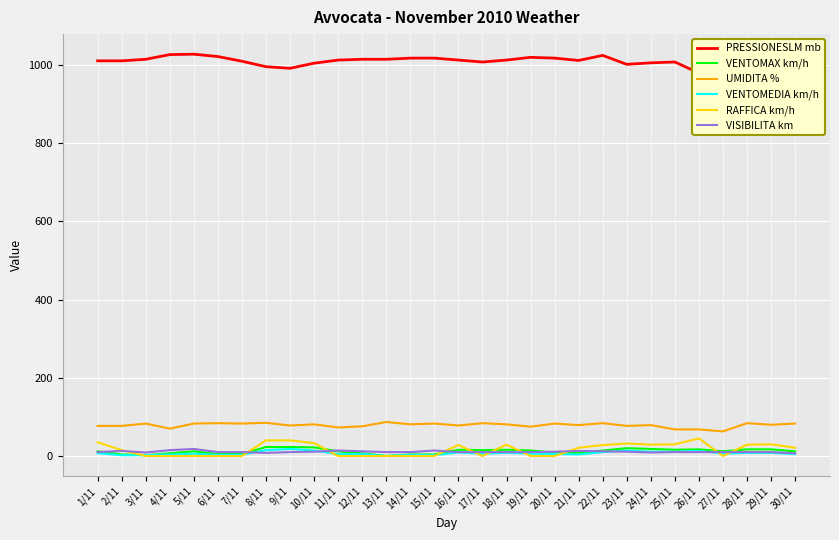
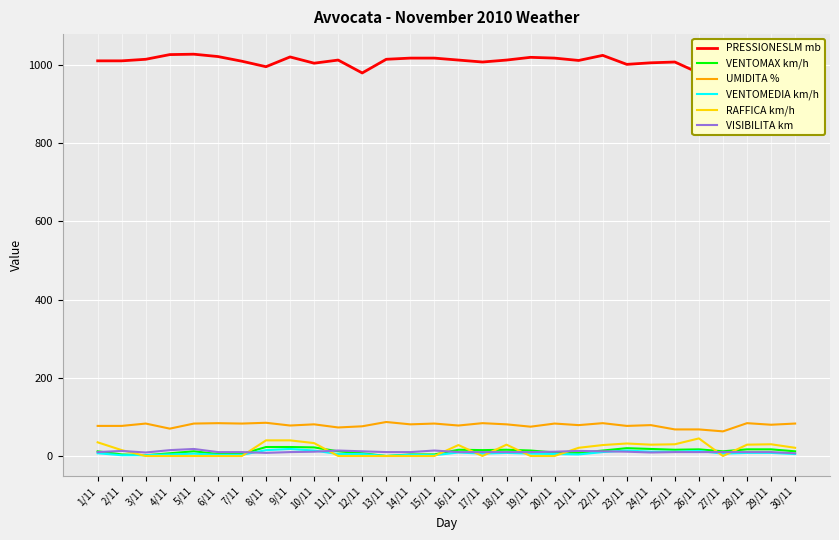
PRESSIONESLM mb, 9/11: 990 -> 1020
PRESSIONESLM mb, 12/11: 1020 -> 980
